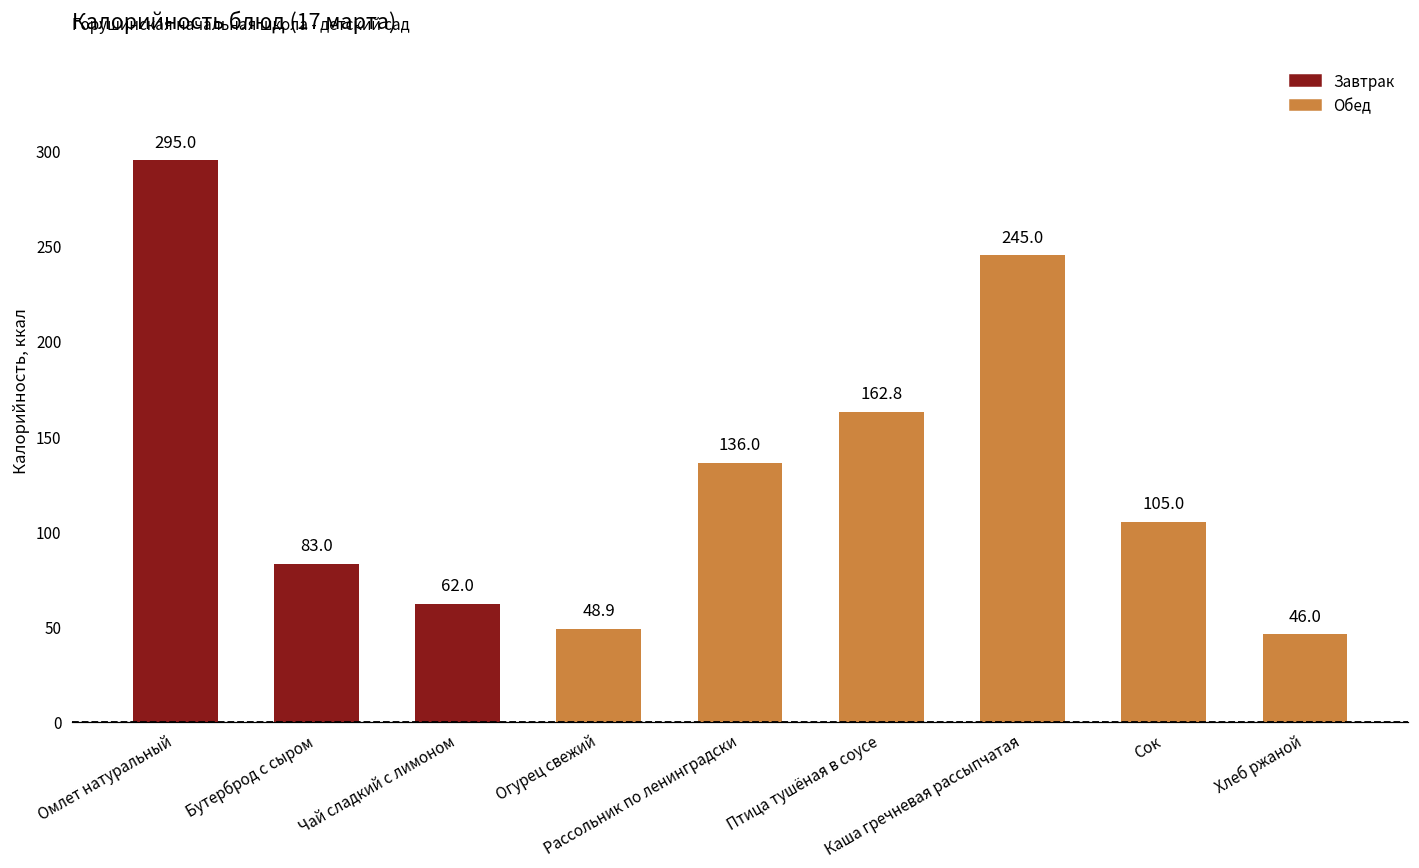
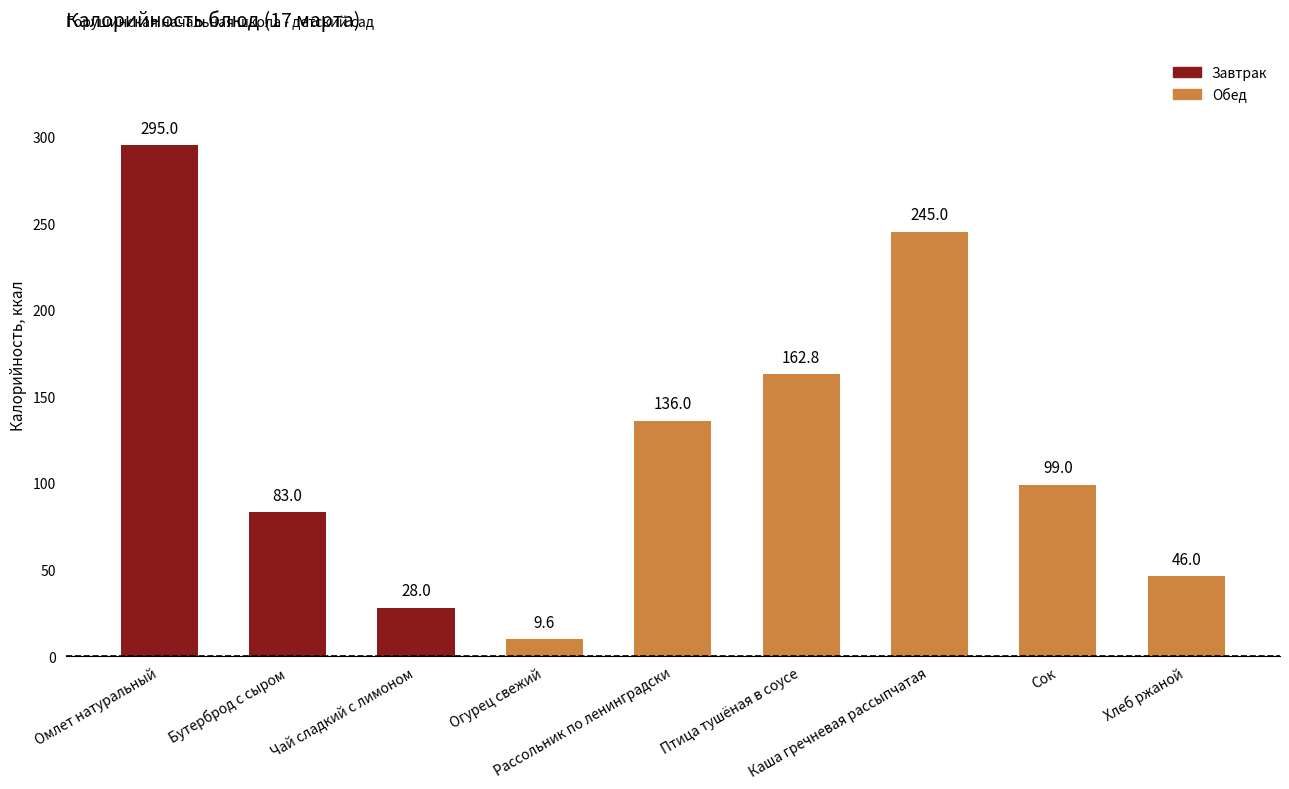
Чай сладкий с лимоном: 62.0 -> 28.0
Огурец свежий: 48.9 -> 9.6
Сок: 105.0 -> 99.0
